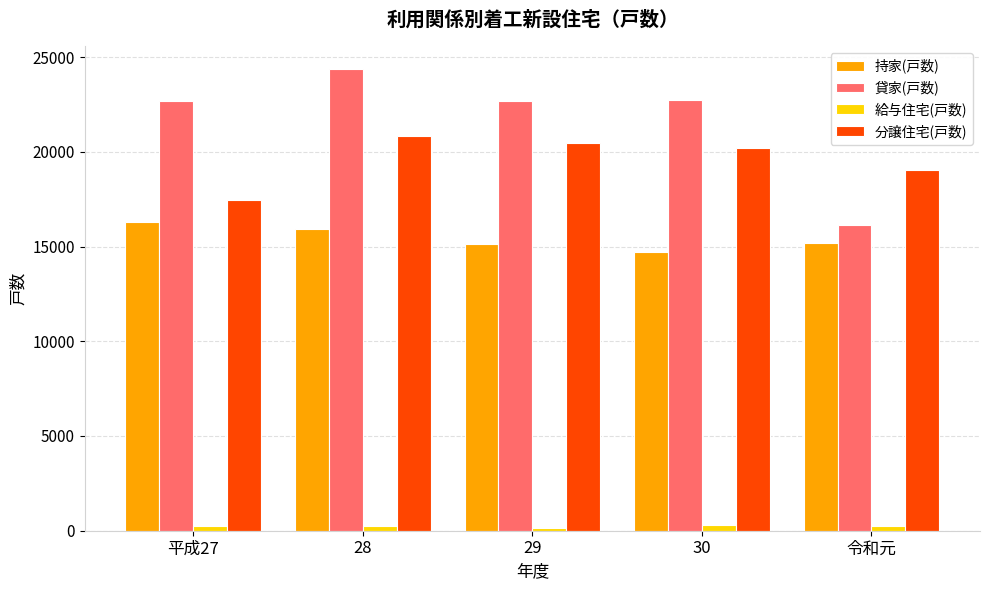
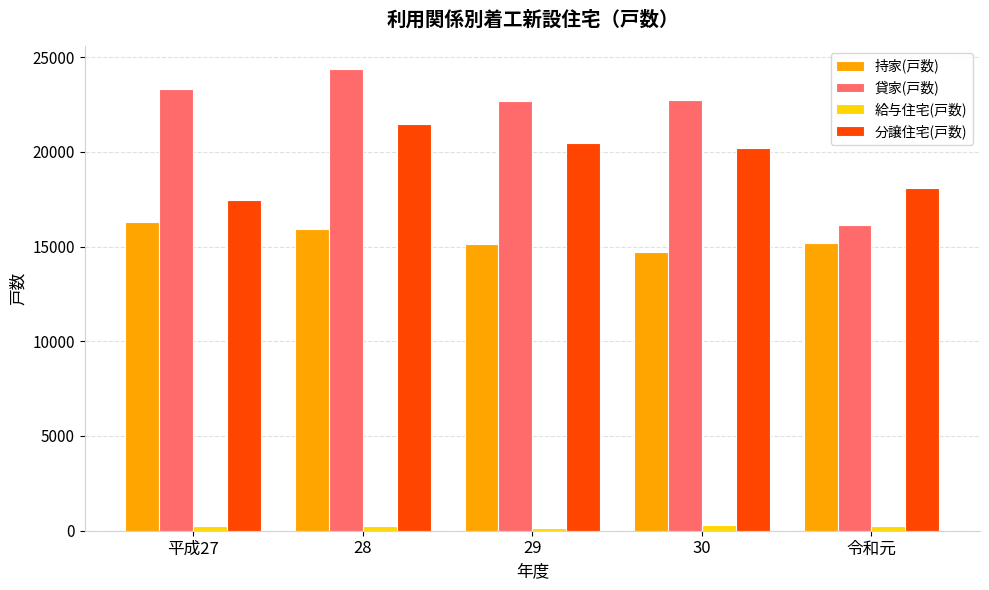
貸家(戸数), 平成27: 22700 -> 23300
分譲住宅(戸数), 28: 20900 -> 21500
分譲住宅(戸数), 令和元: 19100 -> 18100
